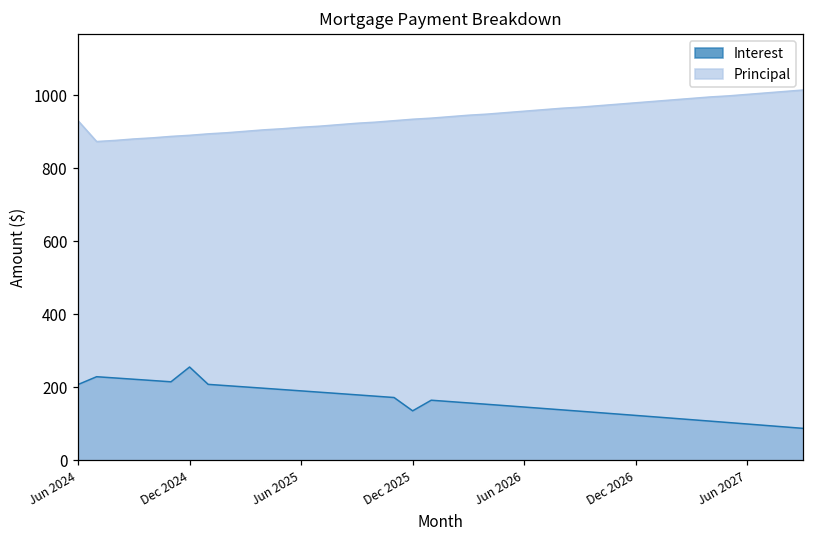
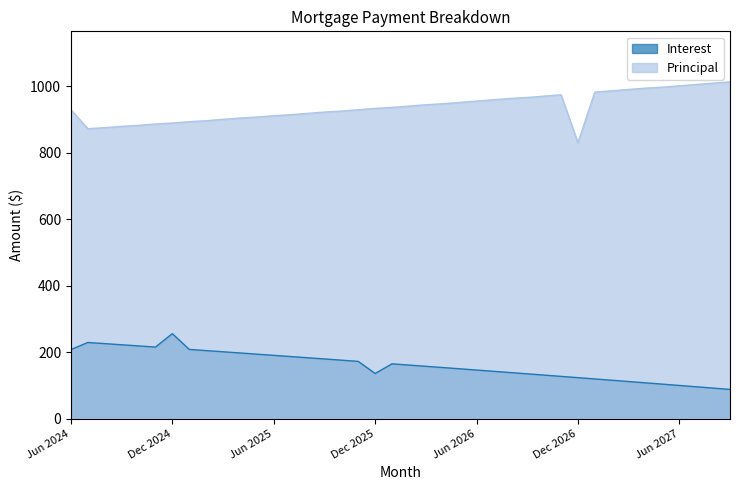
Principal, Dec 2026: 980 -> 830
